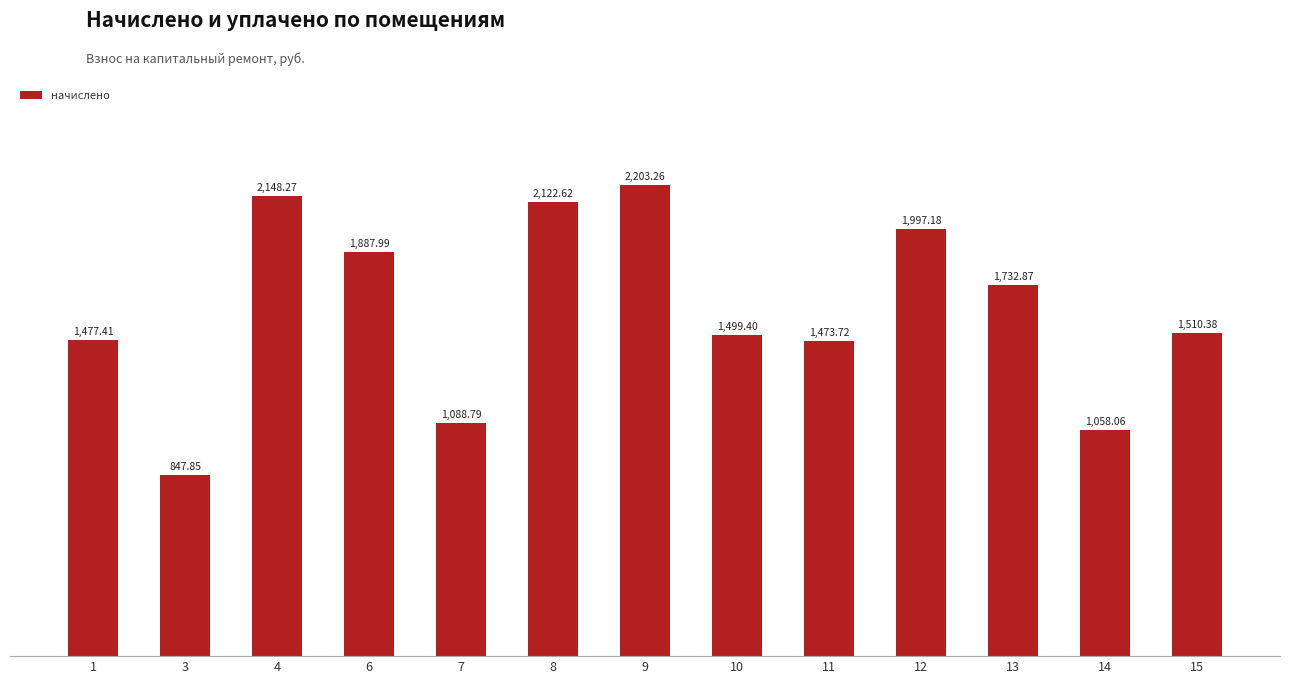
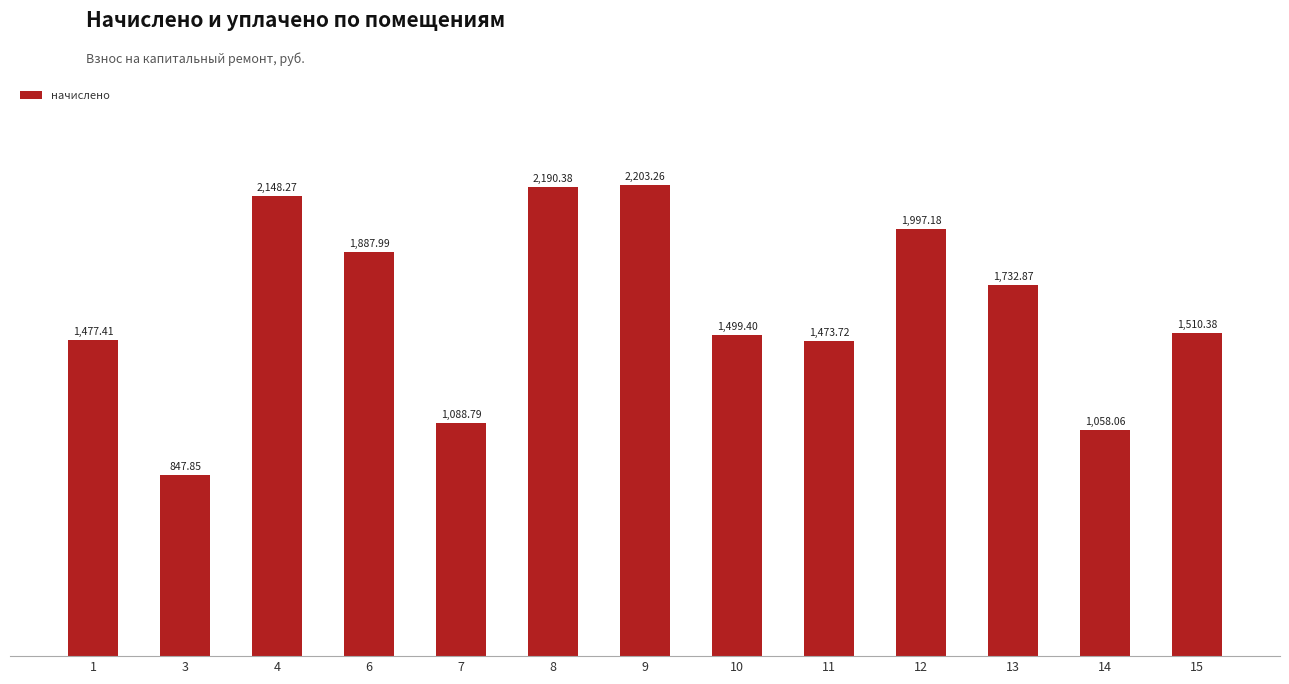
8: 2,122.62 -> 2,190.38
